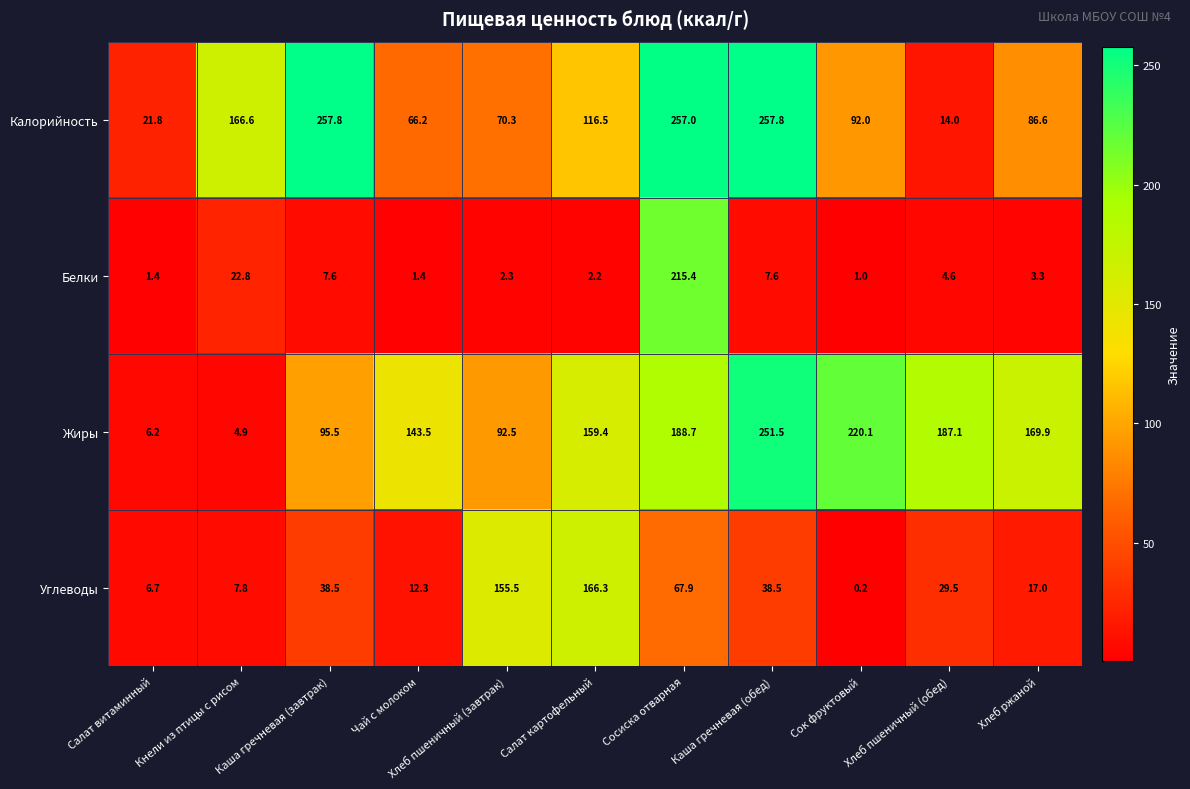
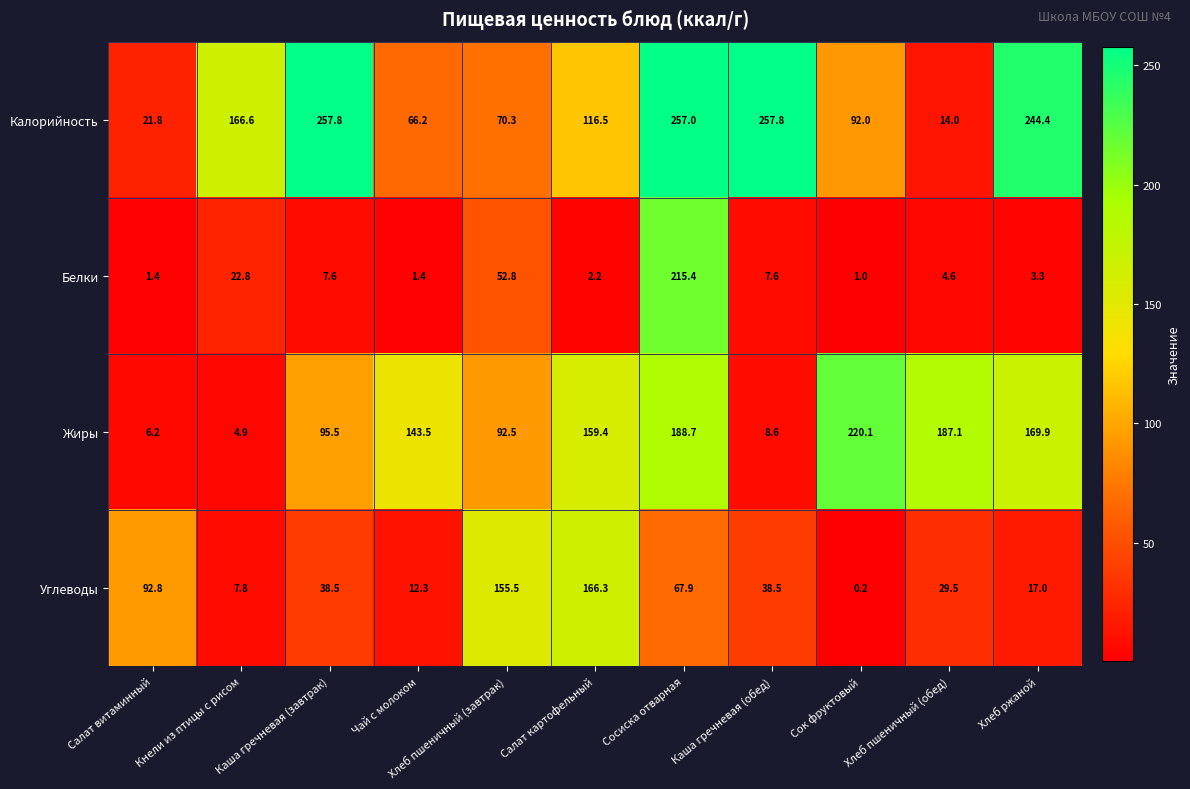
Калорийность, Хлеб ржаной: 86.6 -> 244.4
Белки, Хлеб пшеничный (завтрак): 2.3 -> 52.8
Жиры, Каша гречневая (обед): 251.5 -> 8.6
Углеводы, Салат витаминный: 6.7 -> 92.8
